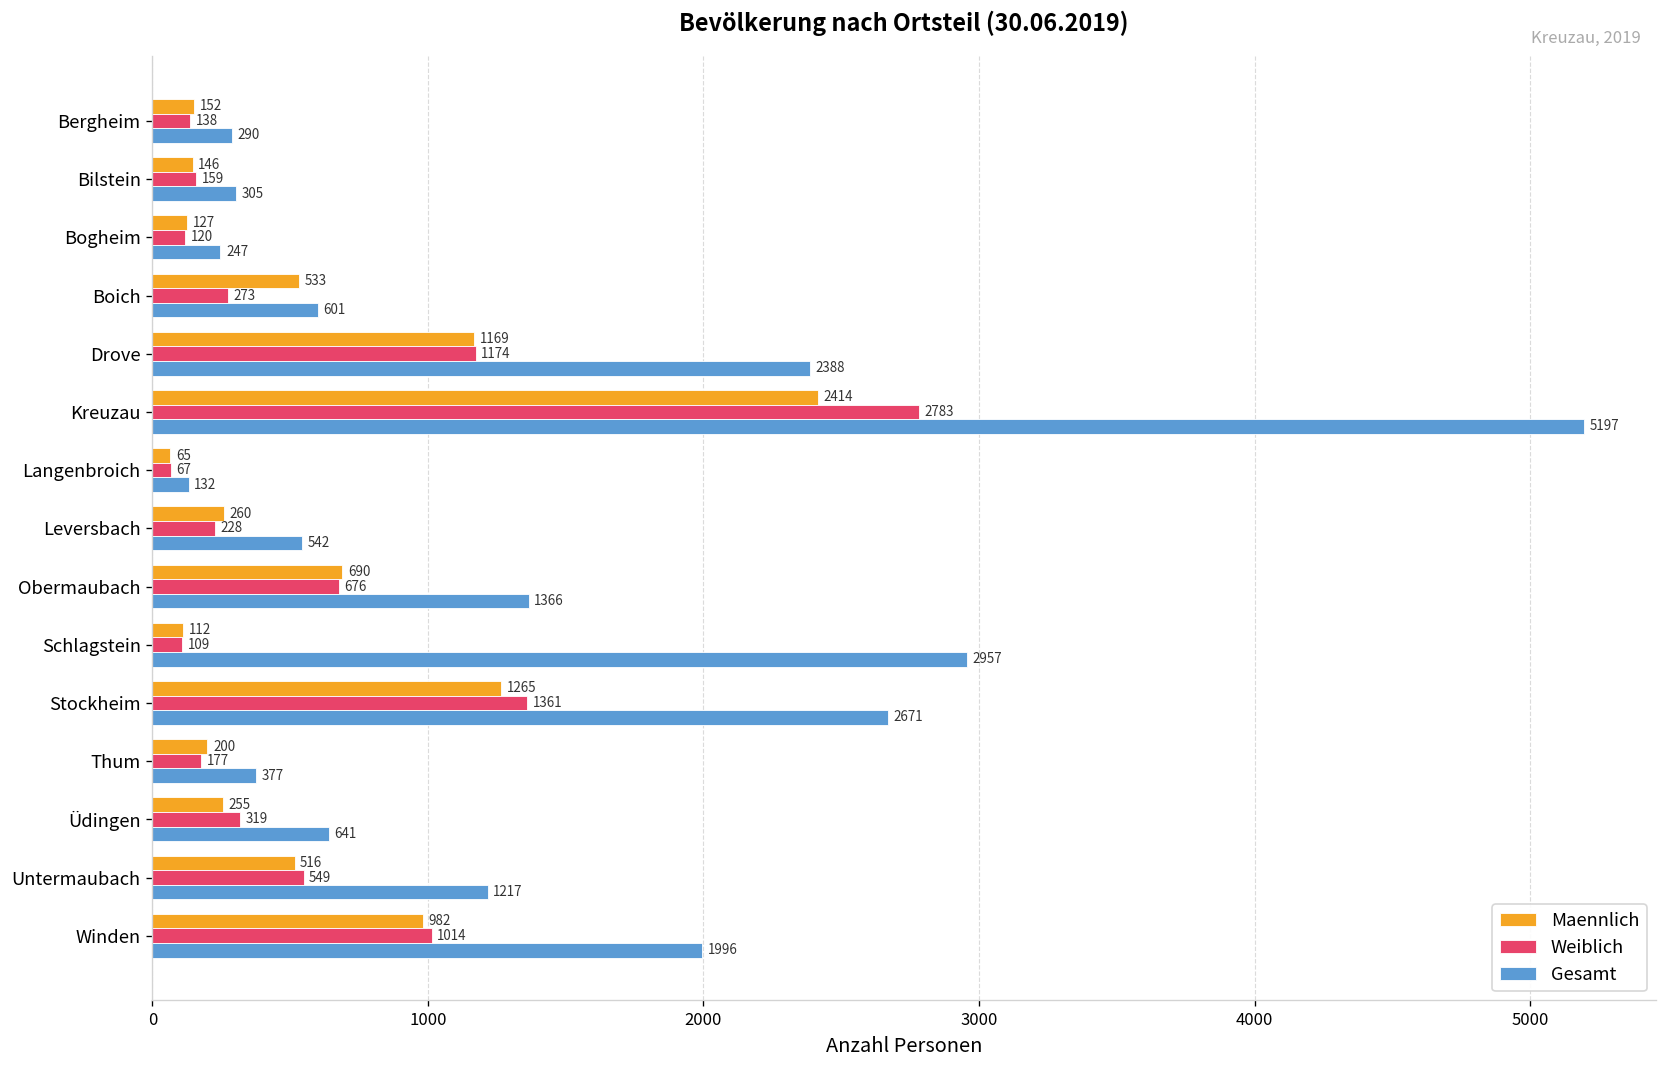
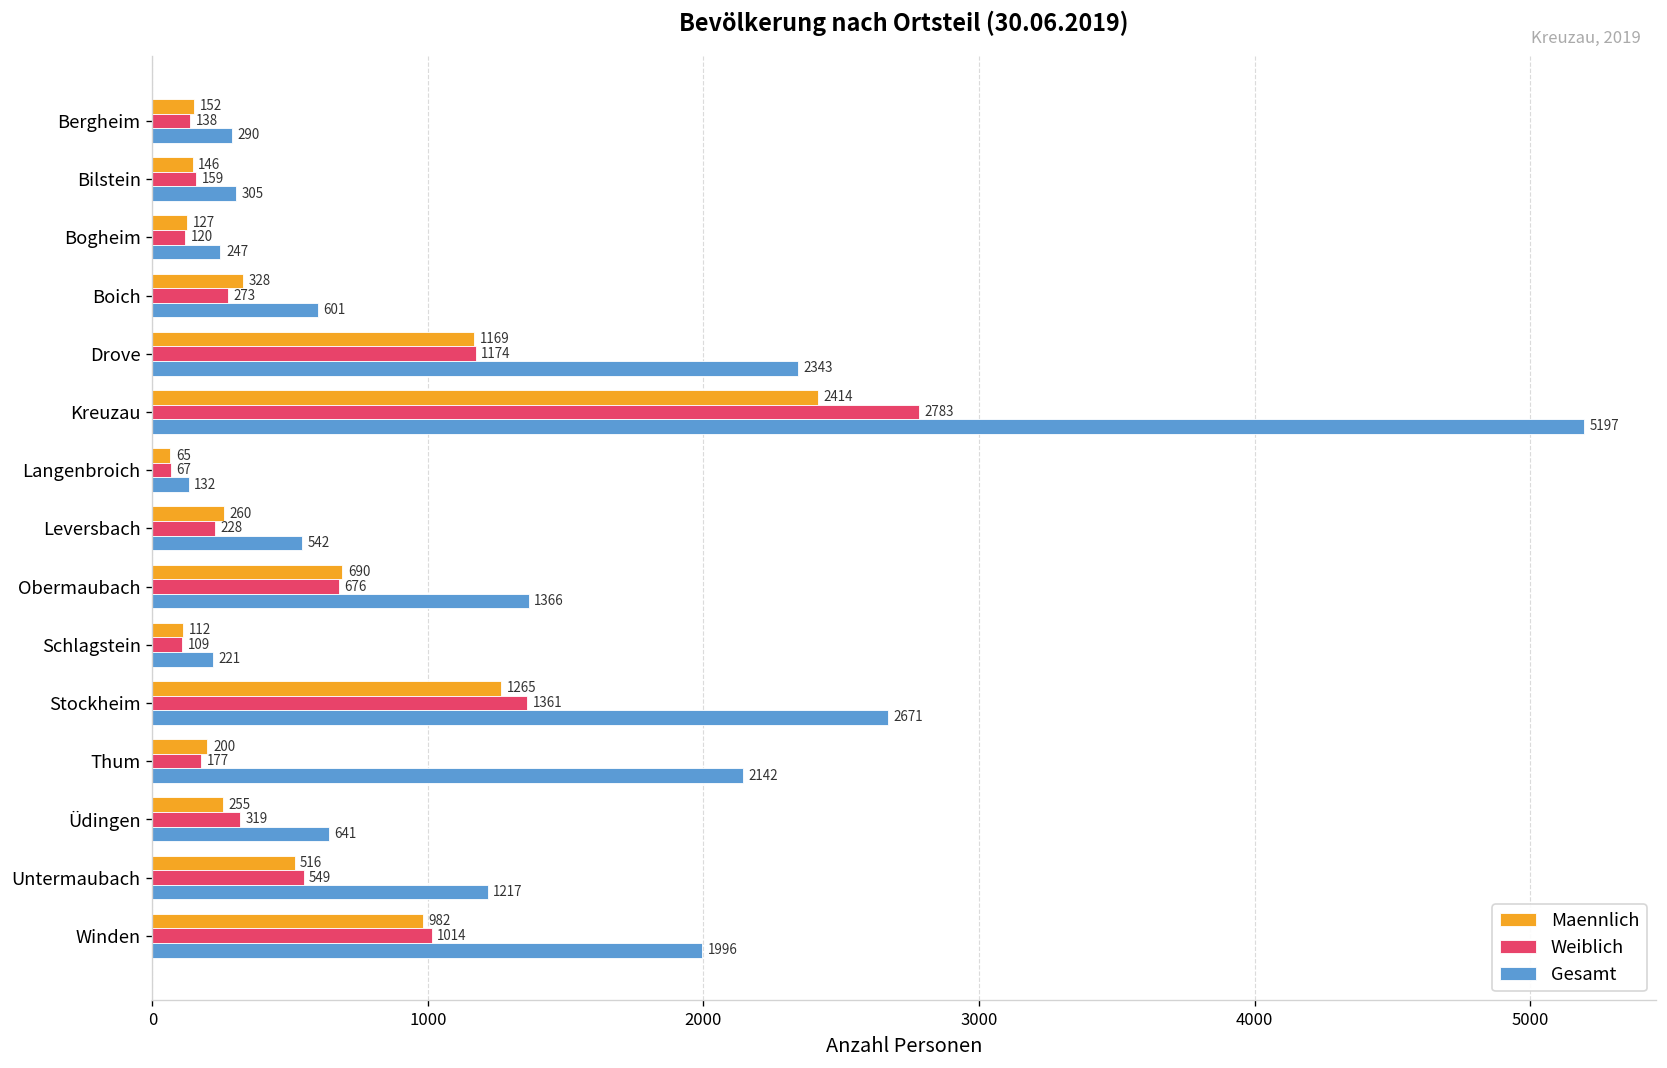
Maennlich, Boich: 533 -> 328
Gesamt, Drove: 2388 -> 2343
Gesamt, Schlagstein: 2957 -> 221
Gesamt, Thum: 377 -> 2142
